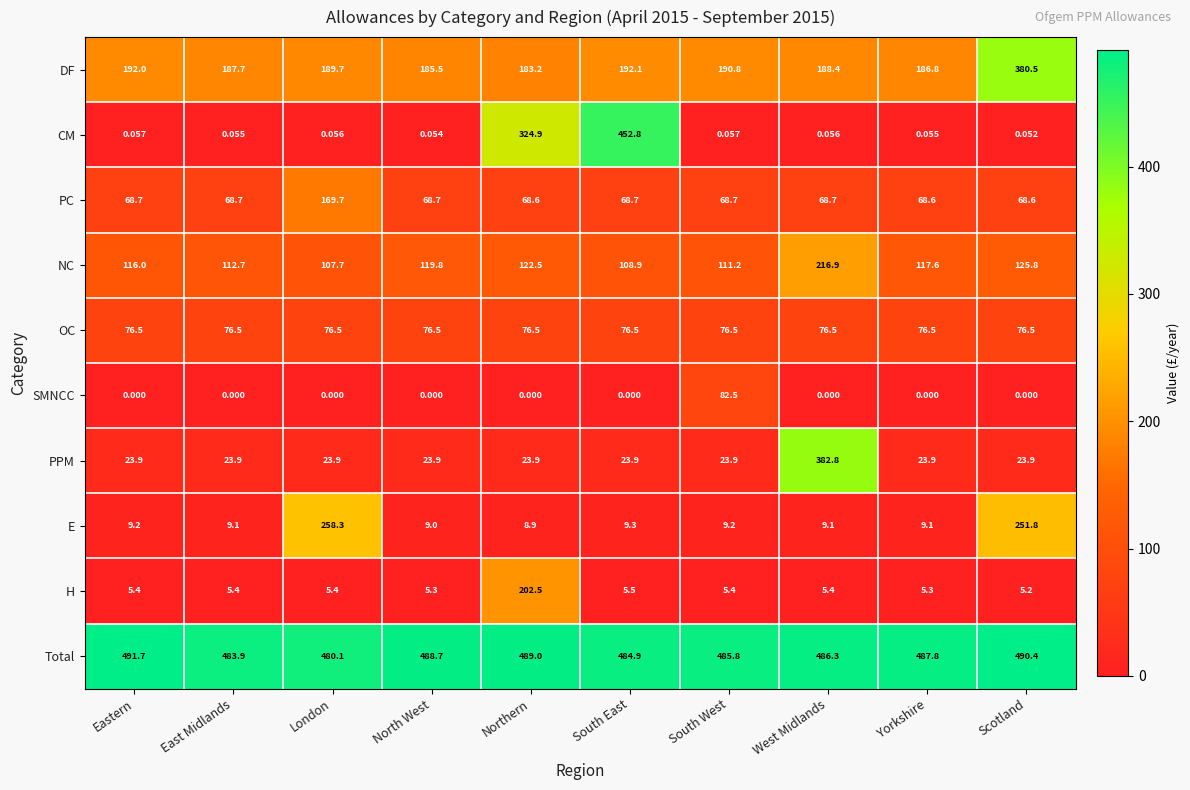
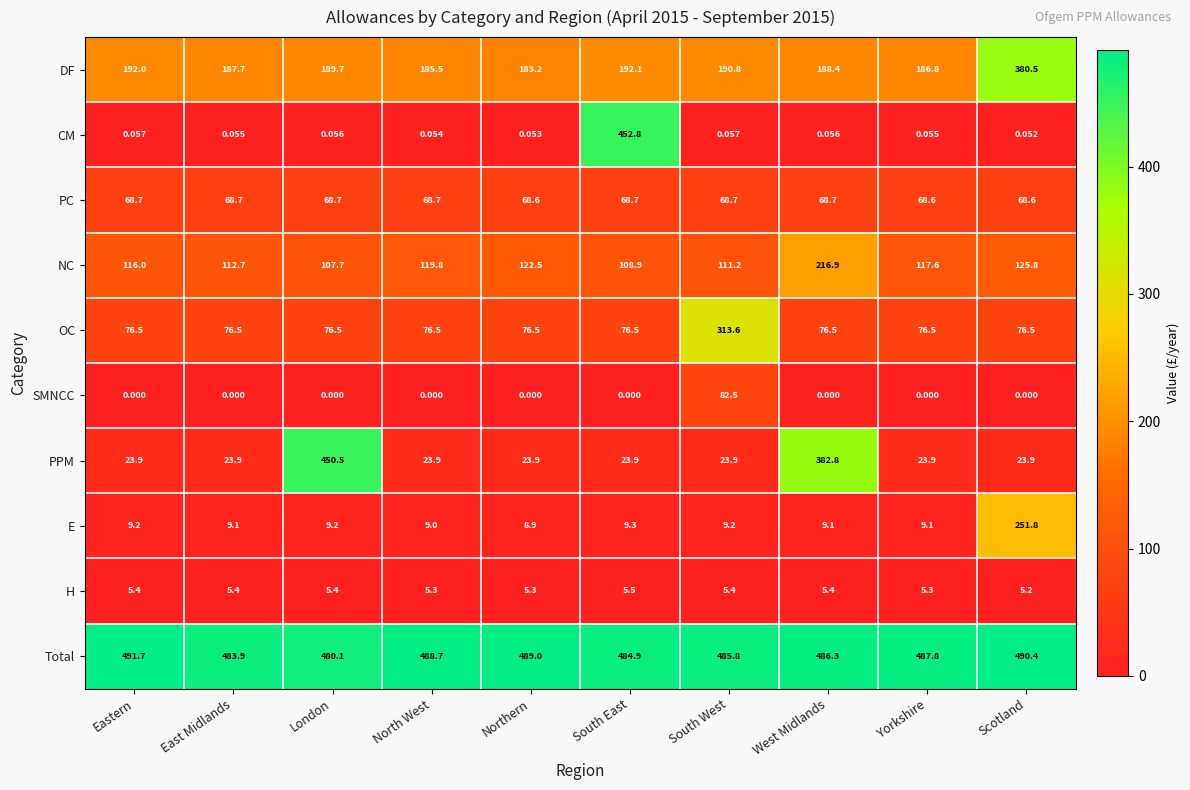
CM, Northern: 324.9 -> 0.053
PC, London: 169.7 -> 68.7
OC, South West: 76.5 -> 313.6
PPM, London: 23.9 -> 450.5
E, London: 258.3 -> 9.2
H, Northern: 202.5 -> 5.3
